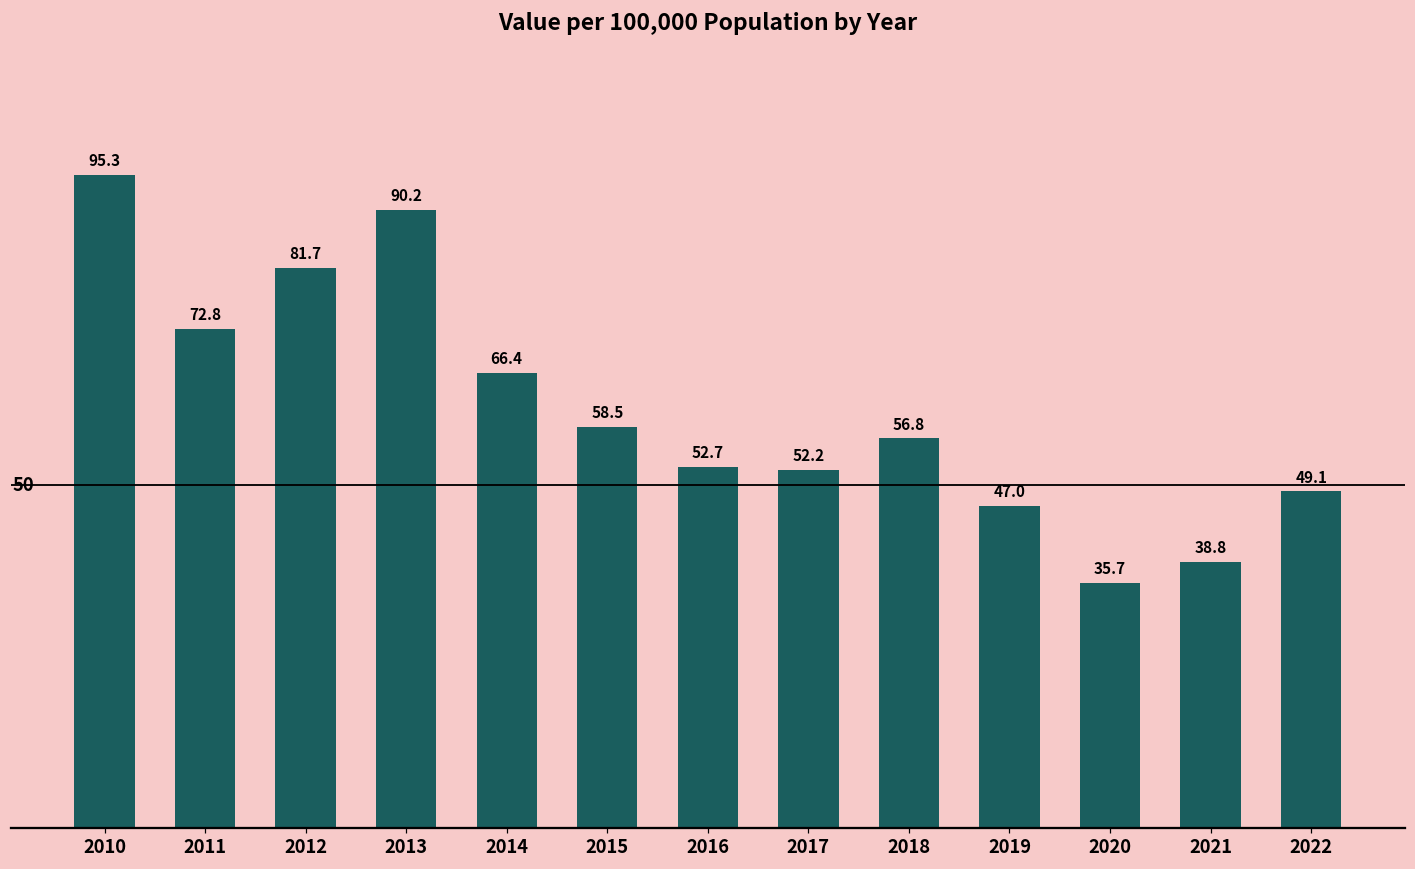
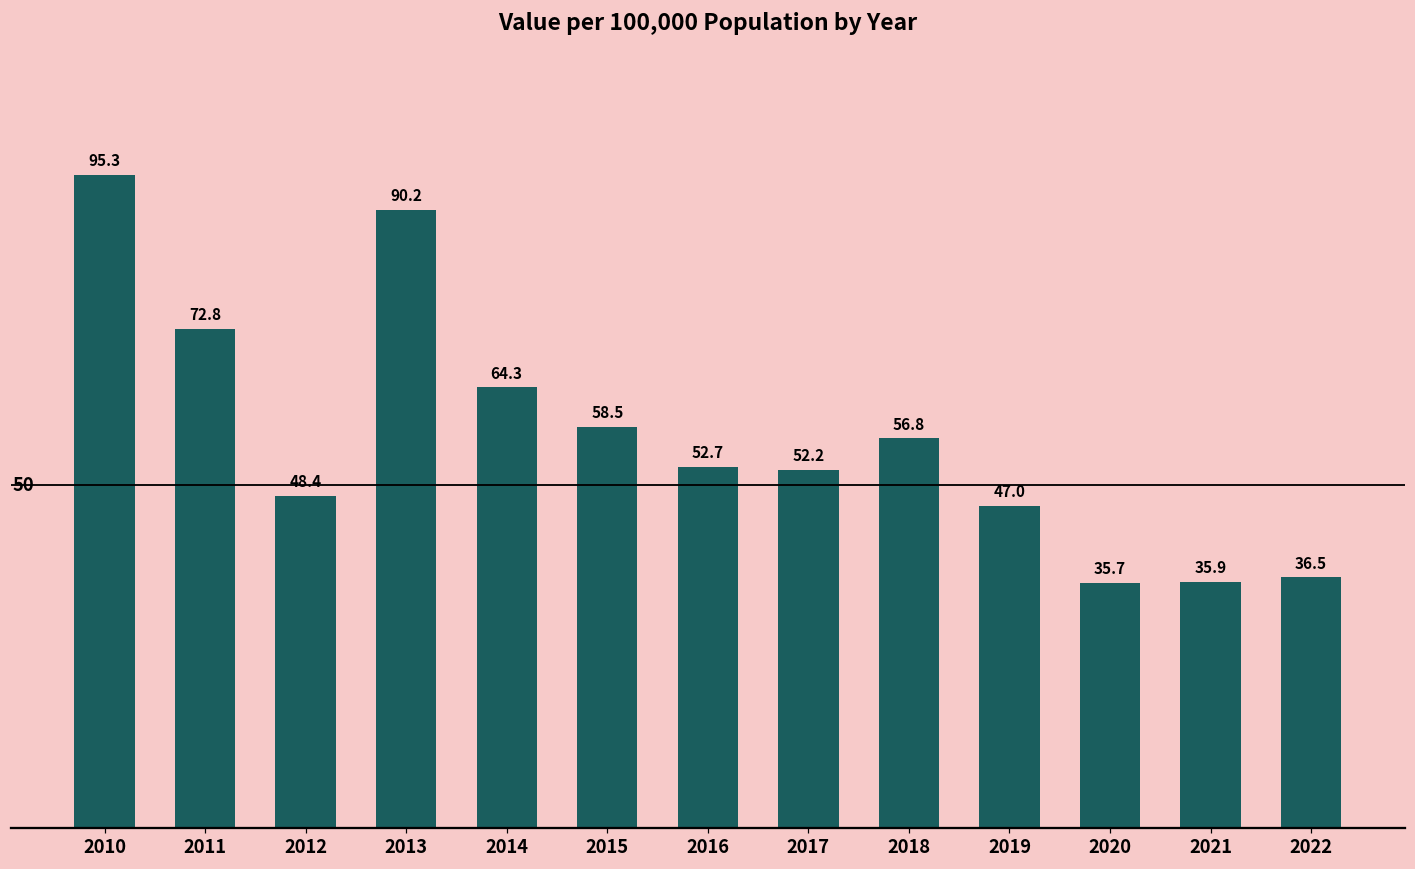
2012: 81.7 -> 48.4
2014: 66.4 -> 64.3
2021: 38.8 -> 35.9
2022: 49.1 -> 36.5
